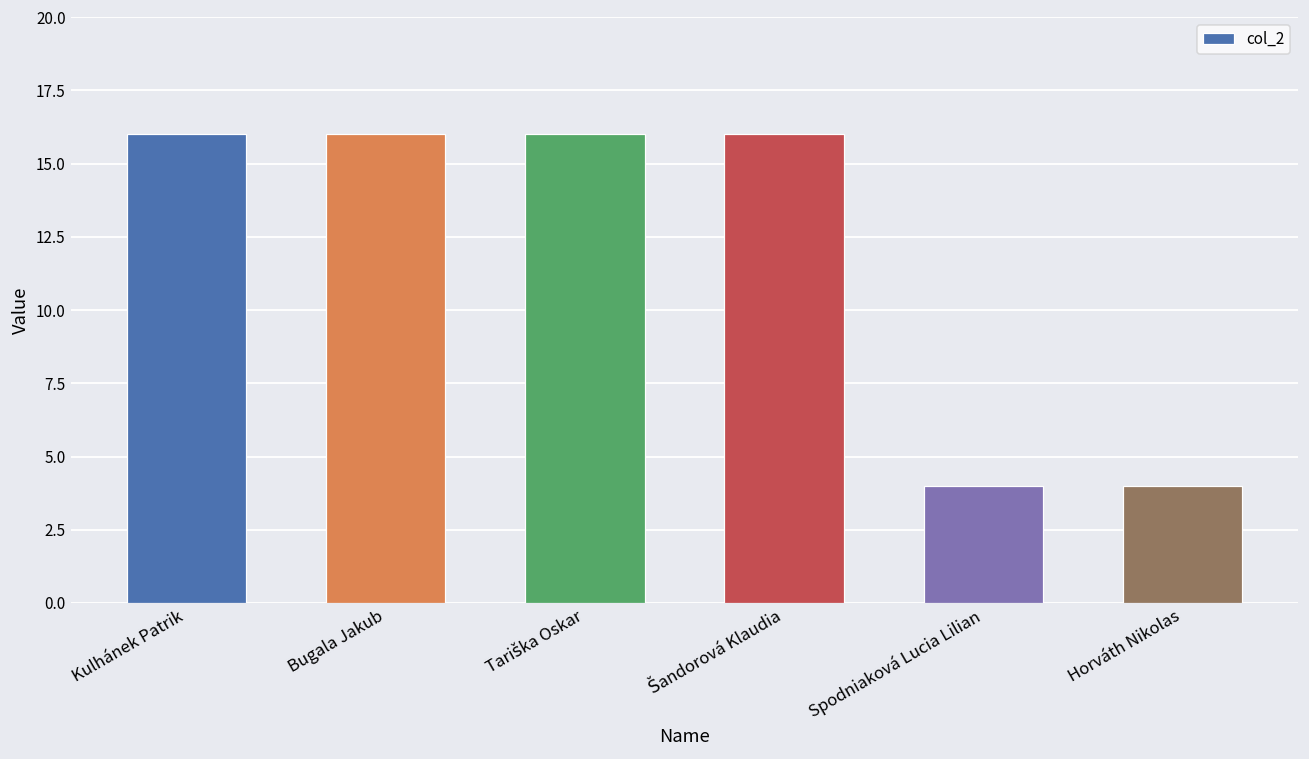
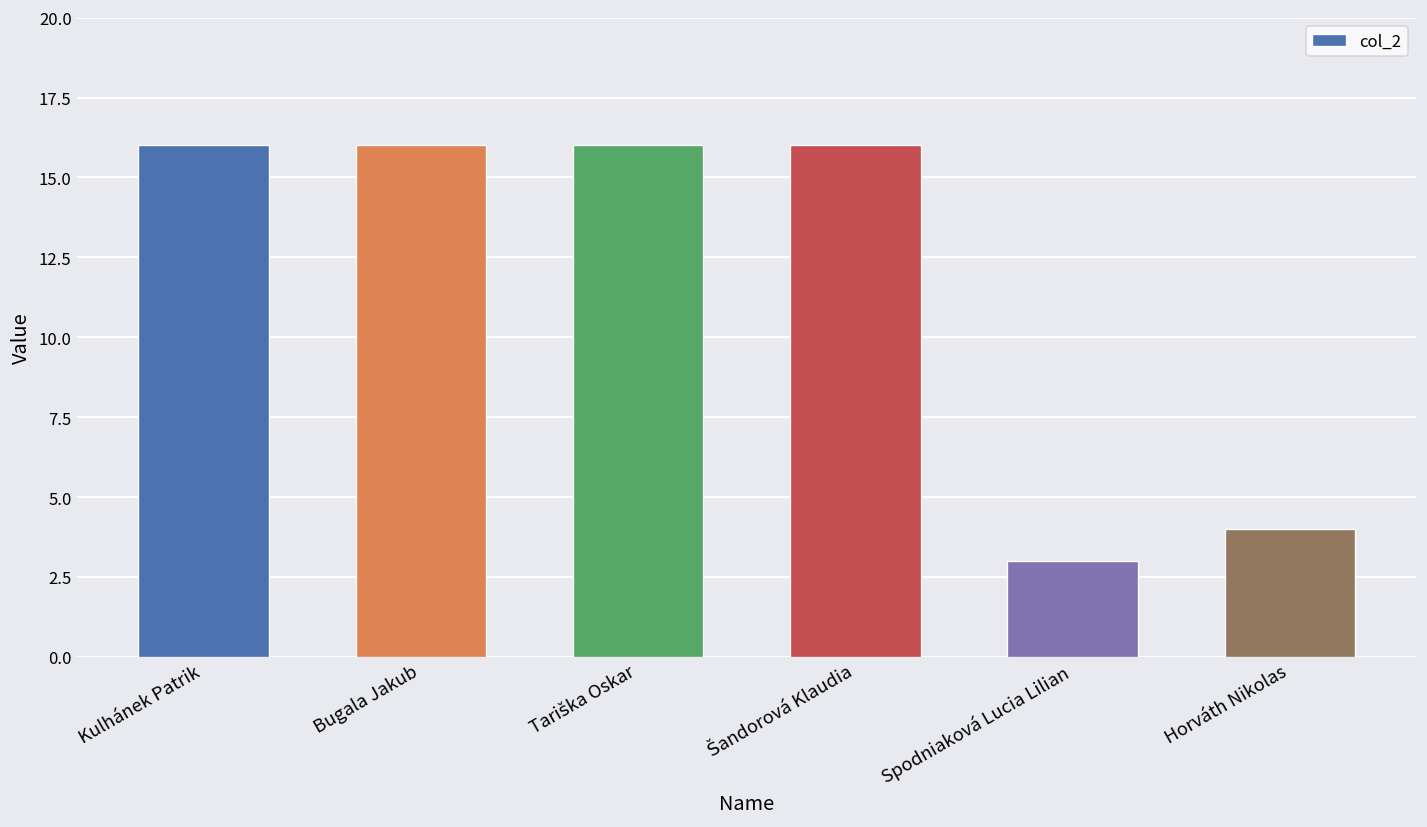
Spodniaková Lucia Lilian: 4 -> 3
